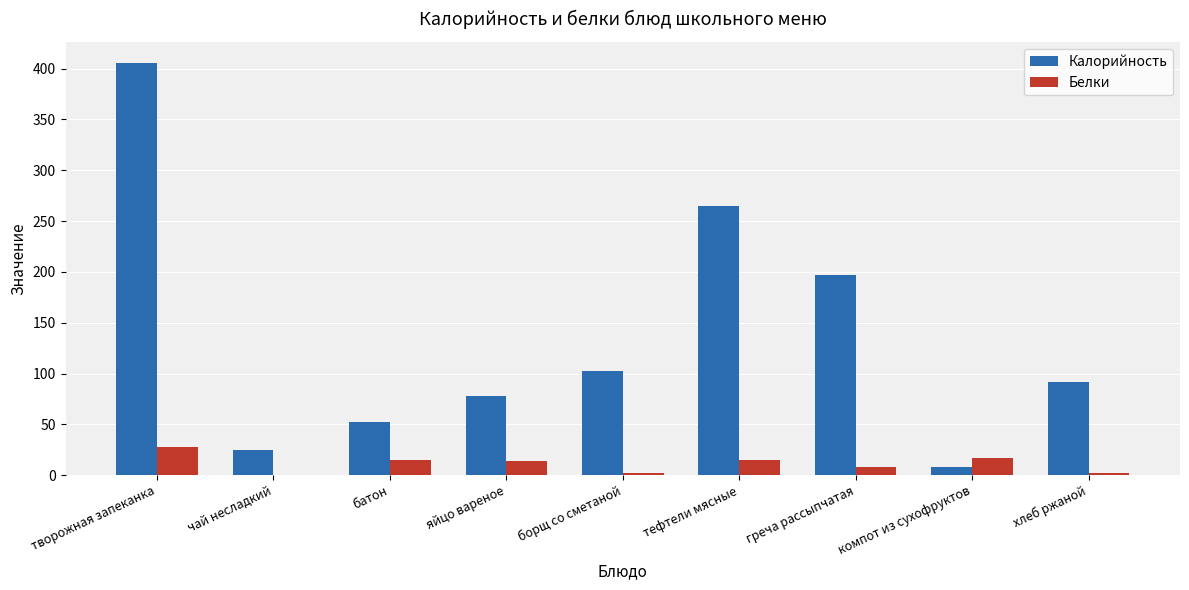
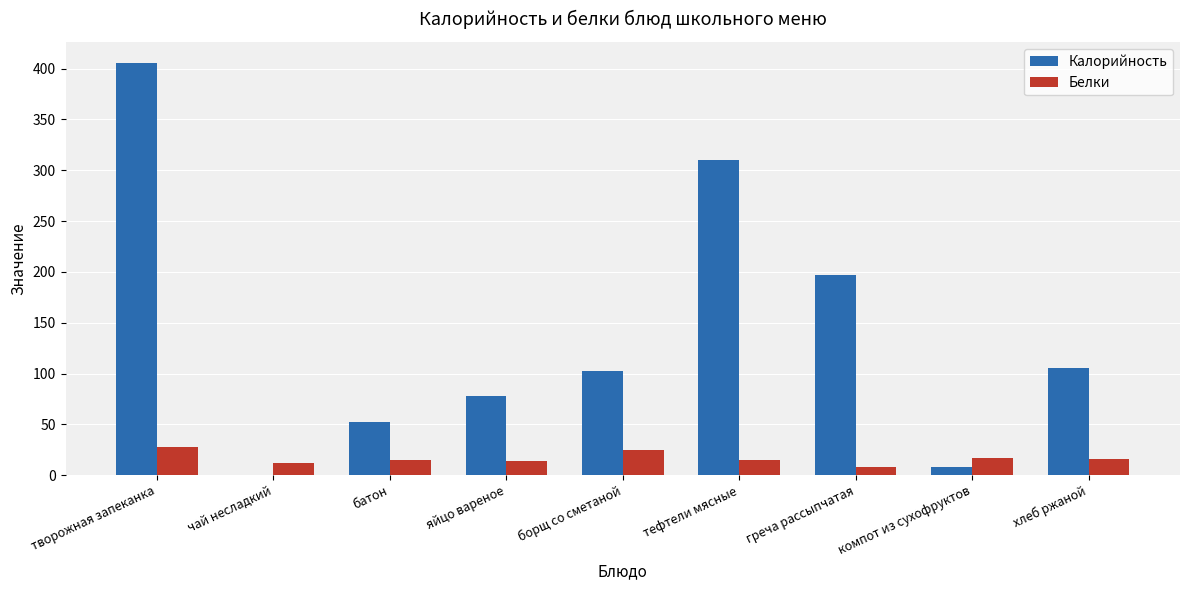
Калорийность, чай несладкий: 25 -> 0
Белки, чай несладкий: 0 -> 12
Белки, борщ со сметаной: 3 -> 25
Калорийность, тефтели мясные: 265 -> 310
Калорийность, хлеб ржаной: 92 -> 105
Белки, хлеб ржаной: 3 -> 16
